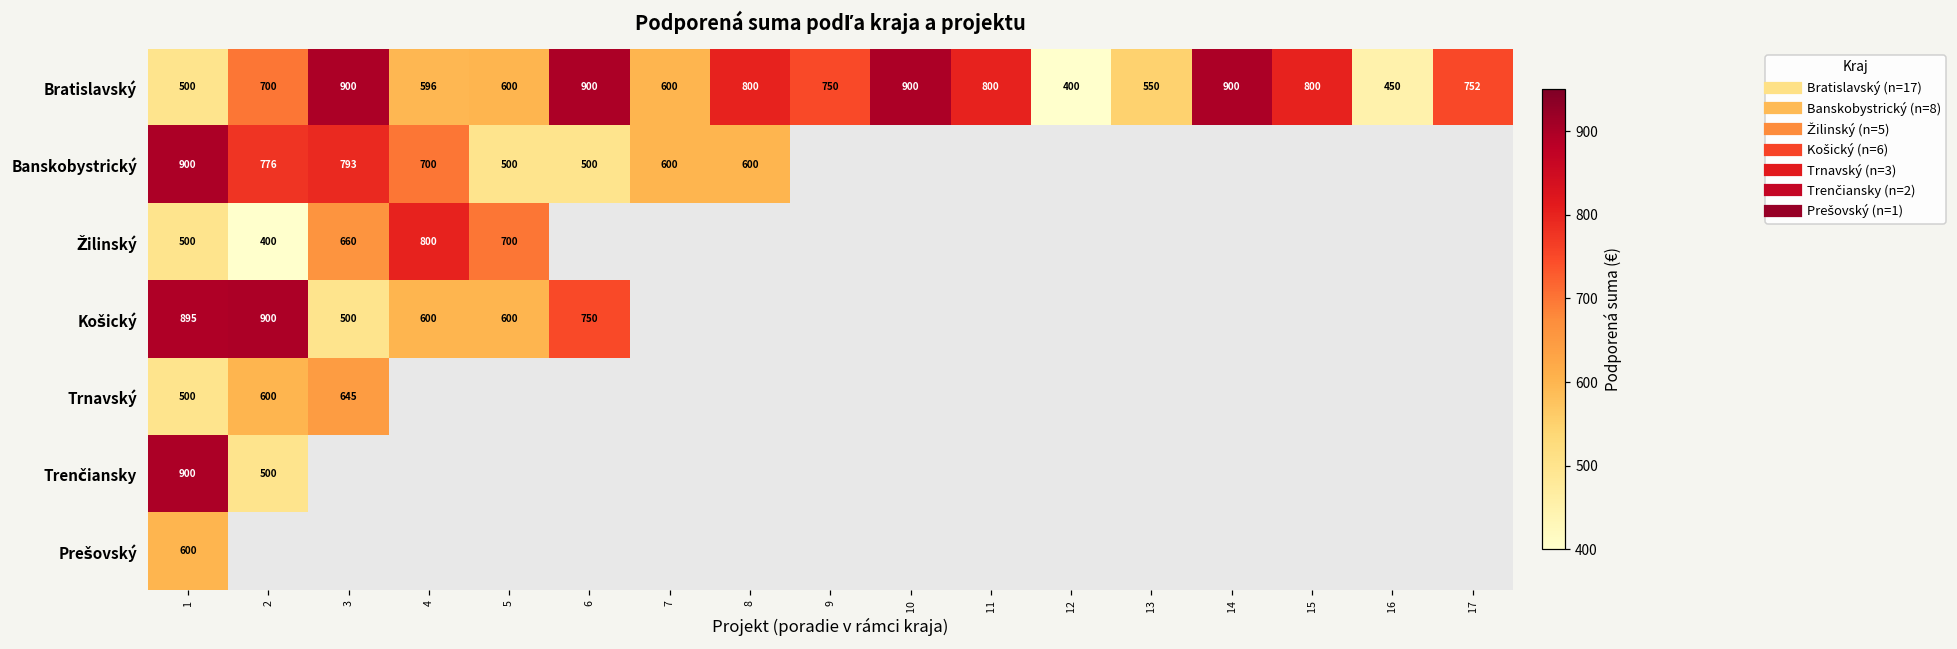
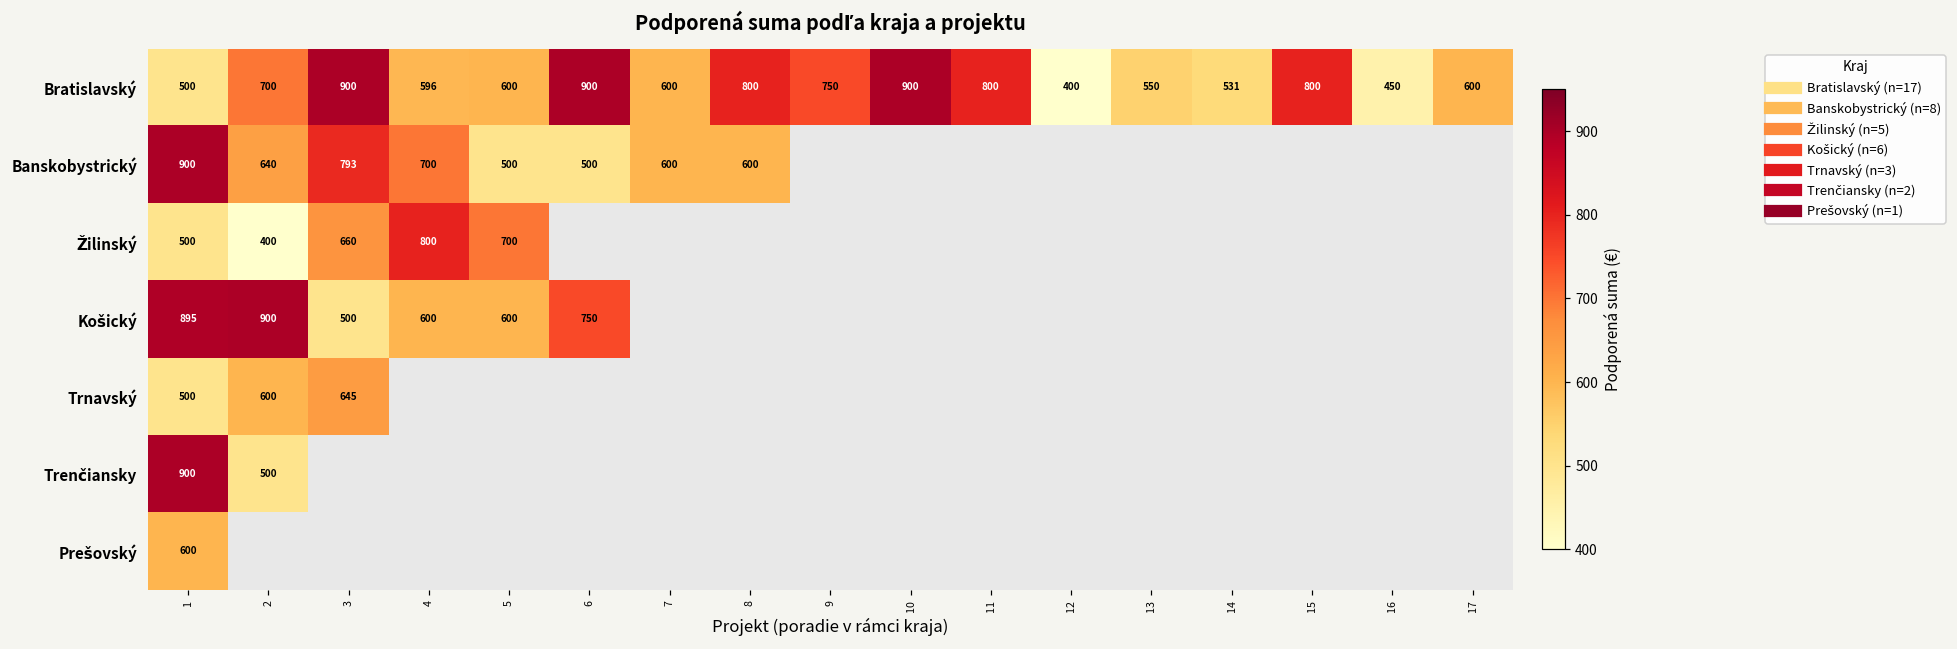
Bratislavský, 14: 900 -> 531
Bratislavský, 17: 752 -> 600
Banskobystrický, 2: 776 -> 640
